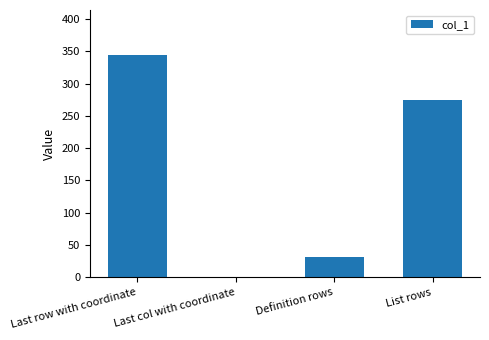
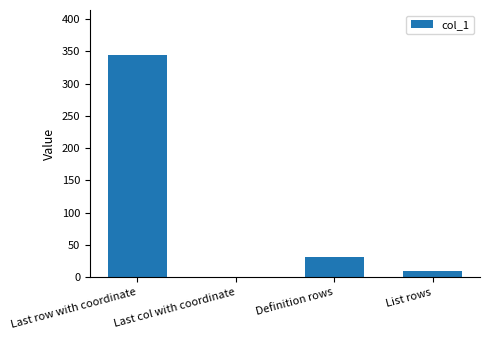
List rows: 270 -> 10
